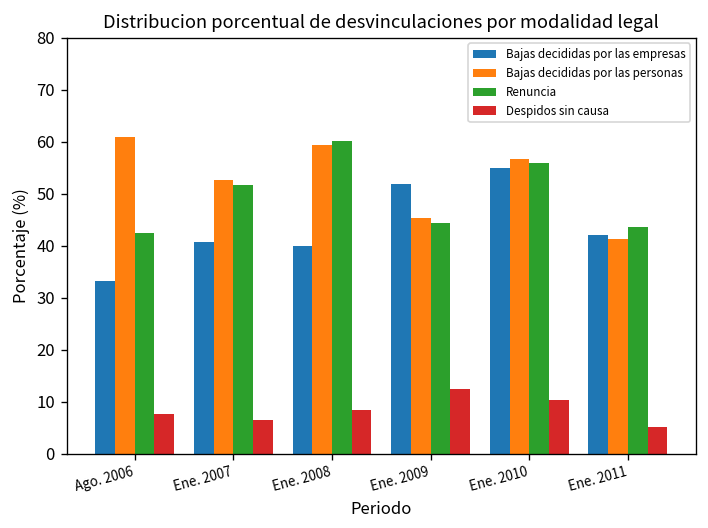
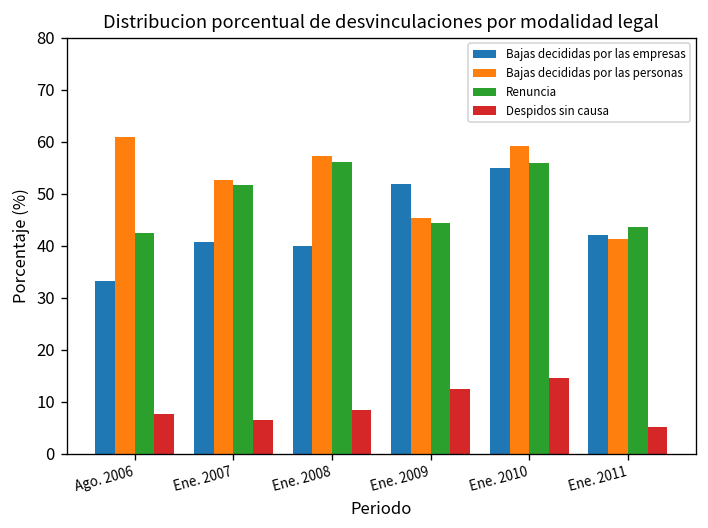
Bajas decididas por las personas, Ene. 2008: 59 -> 57
Renuncia, Ene. 2008: 60 -> 56
Bajas decididas por las personas, Ene. 2010: 57 -> 59
Despidos sin causa, Ene. 2010: 10 -> 15
